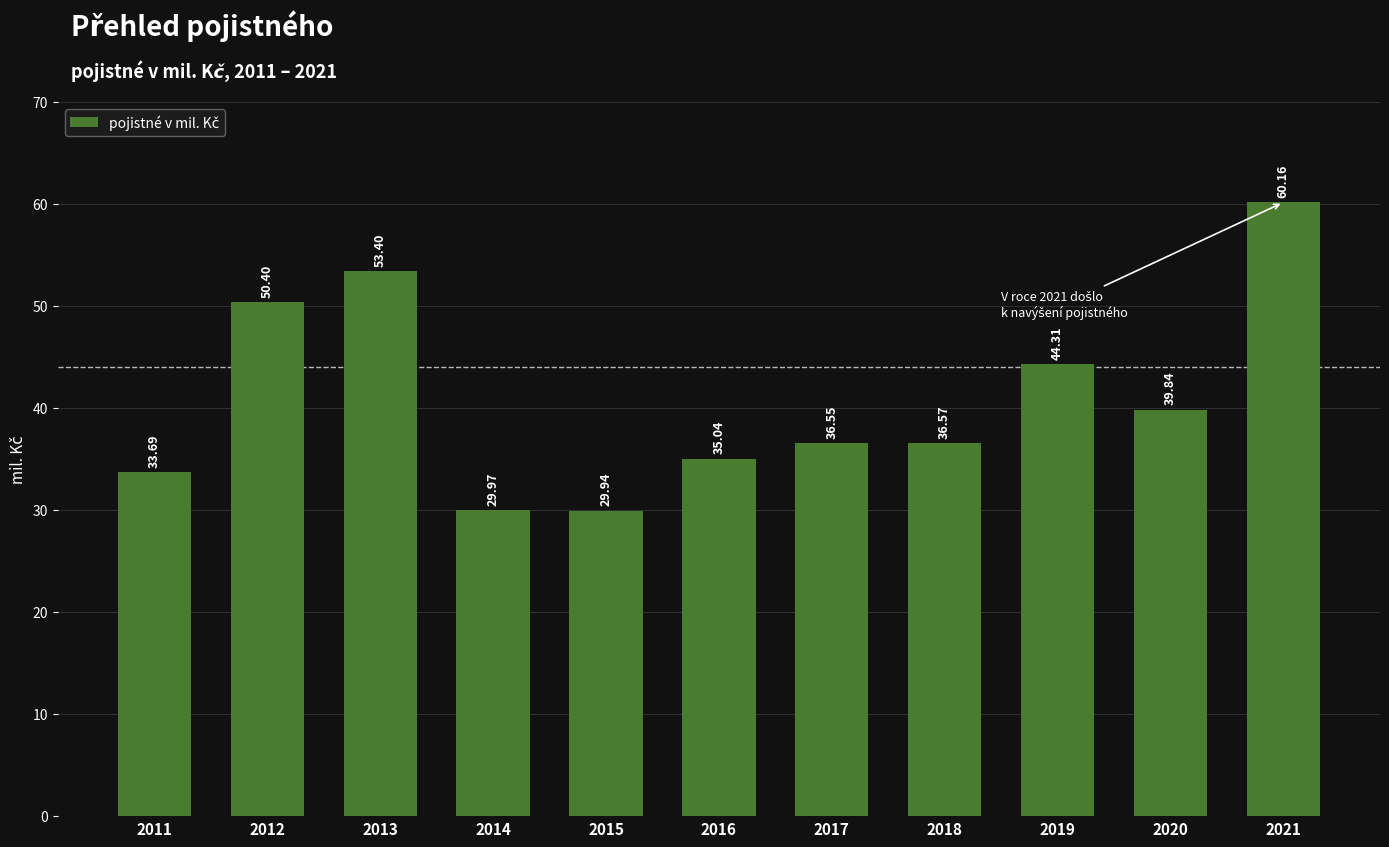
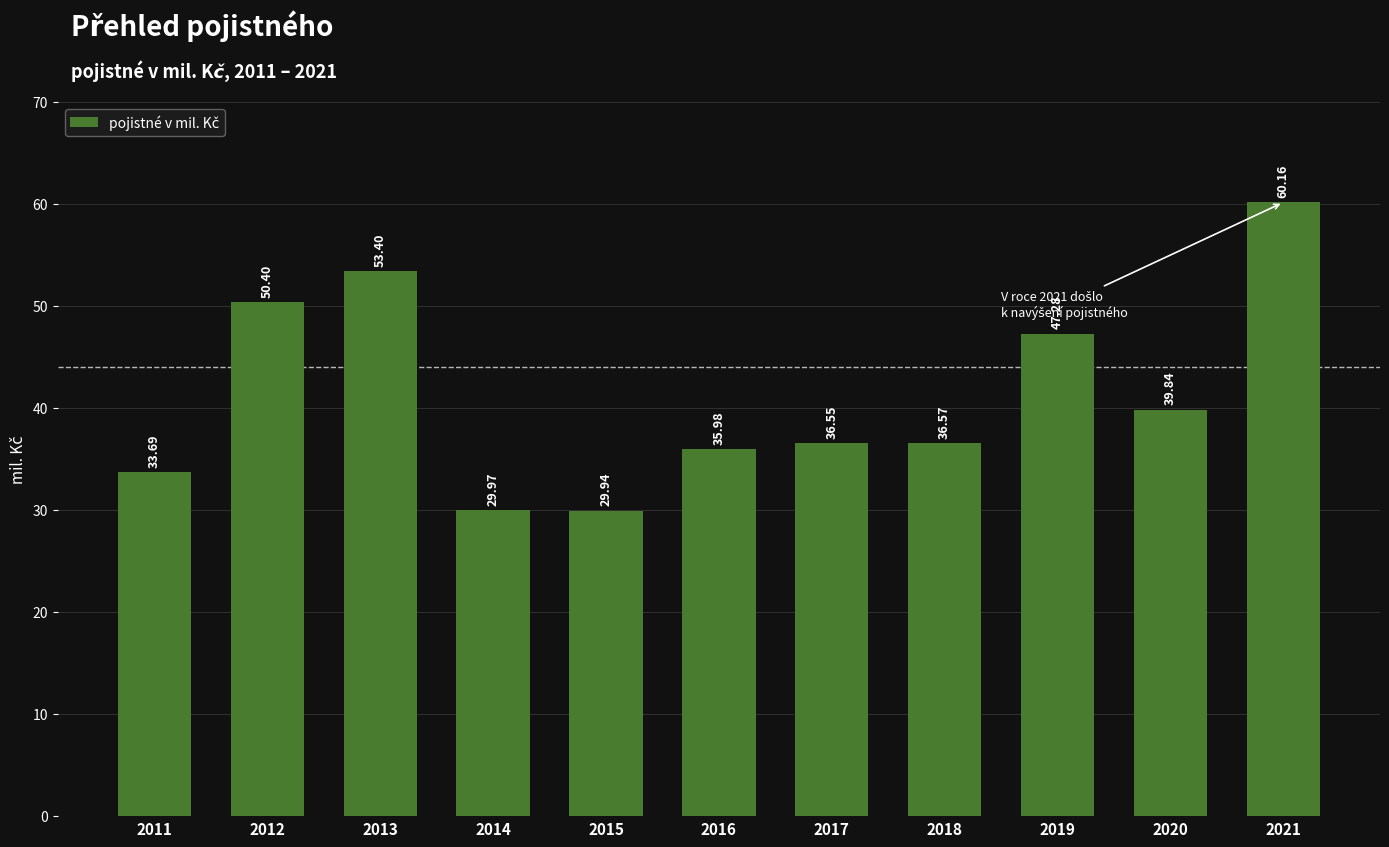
2016: 35.04 -> 35.98
2019: 44.31 -> 47.28
